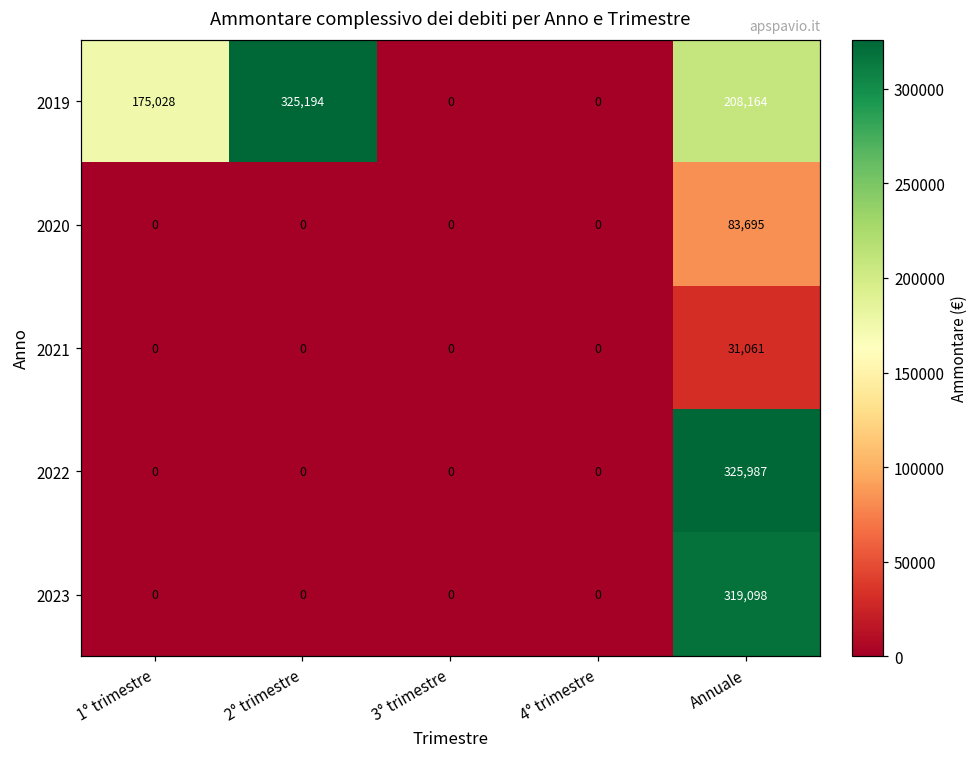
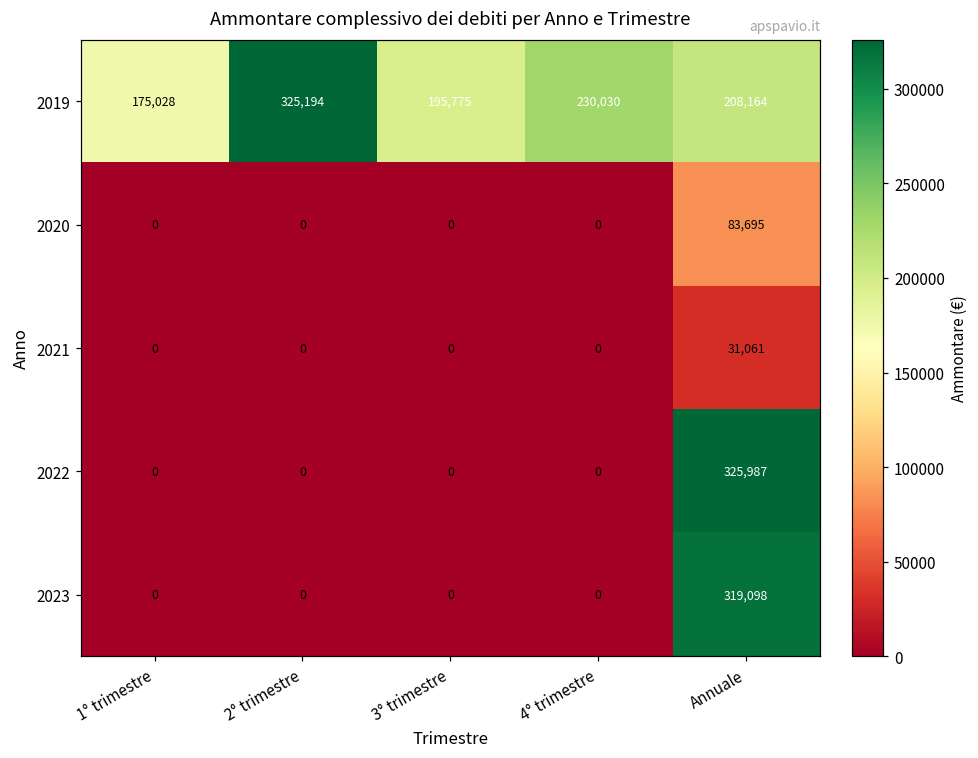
2019, 3° trimestre: 0 -> 195,775
2019, 4° trimestre: 0 -> 230,030
